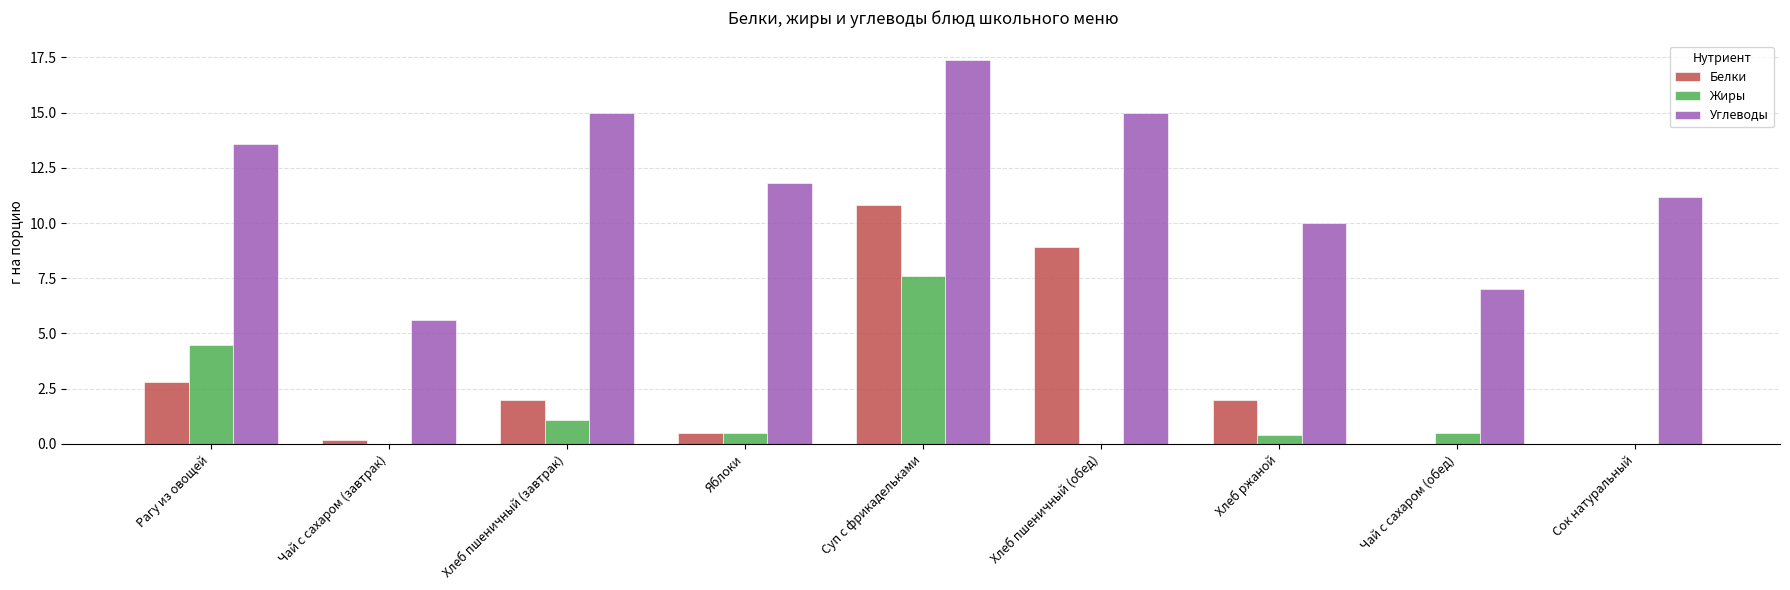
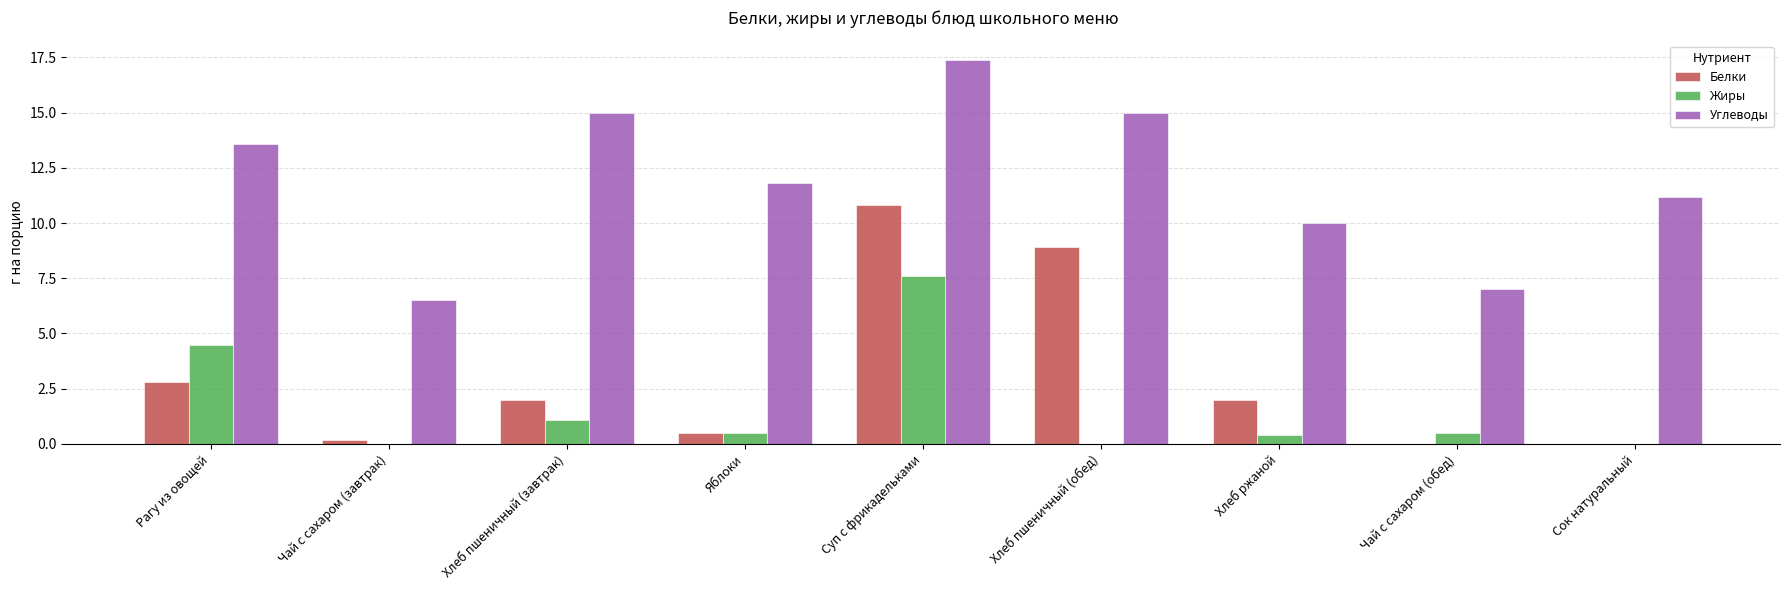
Углеводы, Чай с сахаром (завтрак): 5.6 -> 6.5
